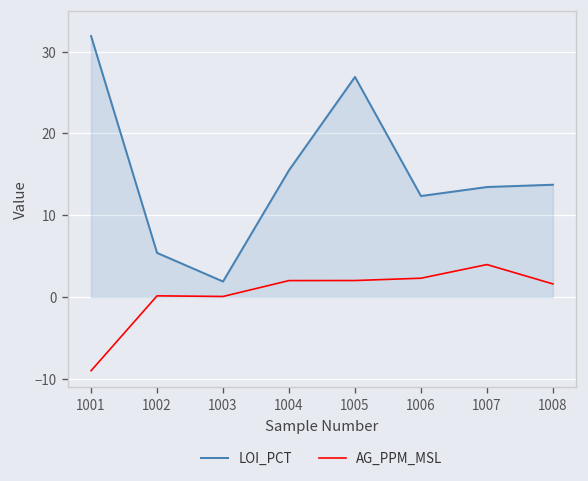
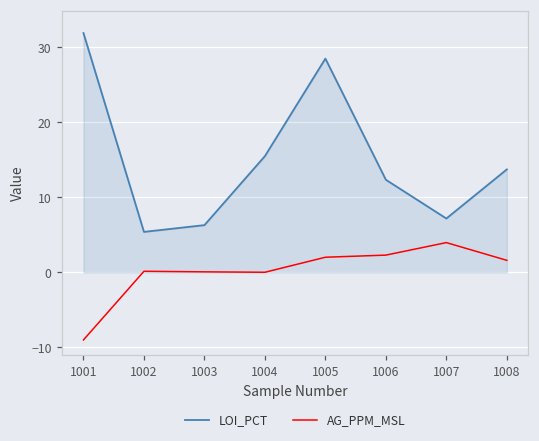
LOI_PCT, 1003: 2 -> 6
AG_PPM_MSL, 1004: 2 -> 0
LOI_PCT, 1005: 27 -> 29
LOI_PCT, 1007: 13 -> 7
